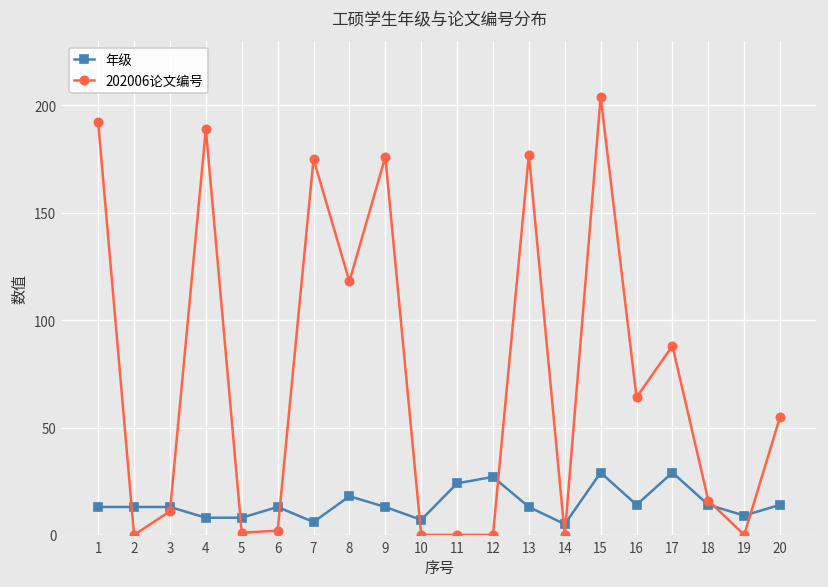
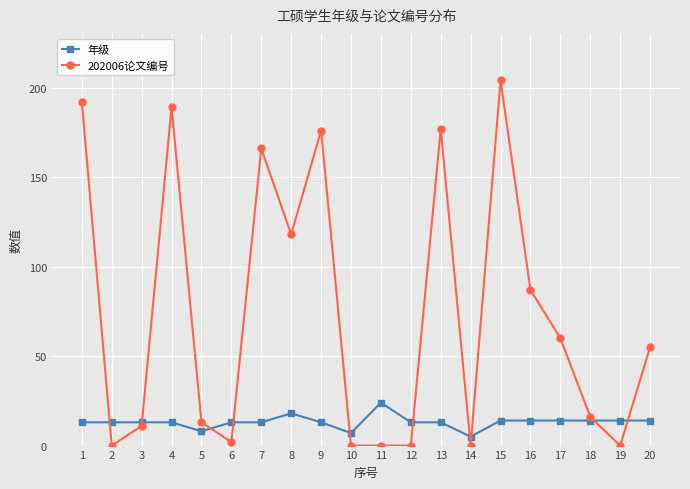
年级, 4: 8 -> 13
202006论文编号, 5: 1 -> 13
年级, 7: 6 -> 13
202006论文编号, 7: 175 -> 166
年级, 12: 27 -> 13
年级, 15: 29 -> 14
202006论文编号, 16: 64 -> 87
年级, 17: 29 -> 14
202006论文编号, 17: 88 -> 60
年级, 19: 9 -> 14
